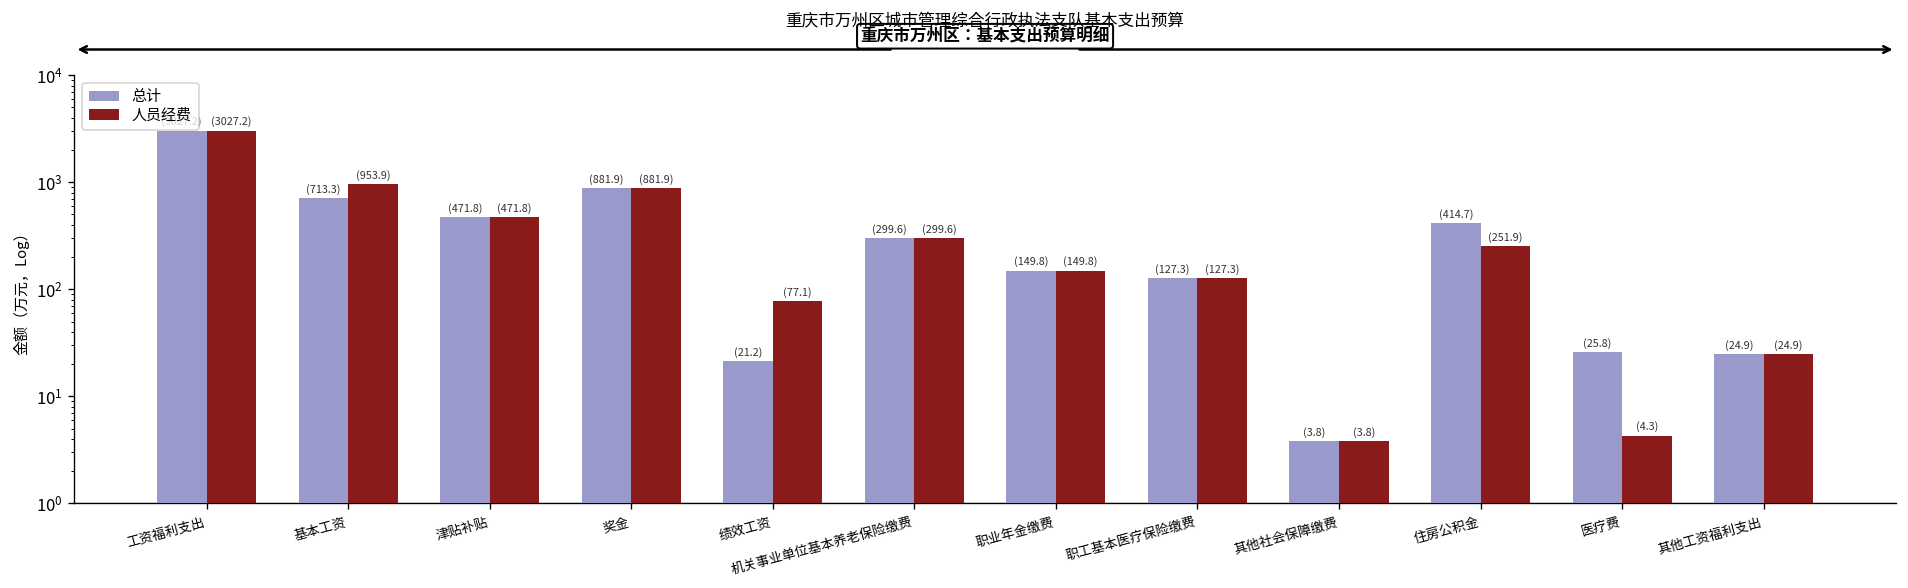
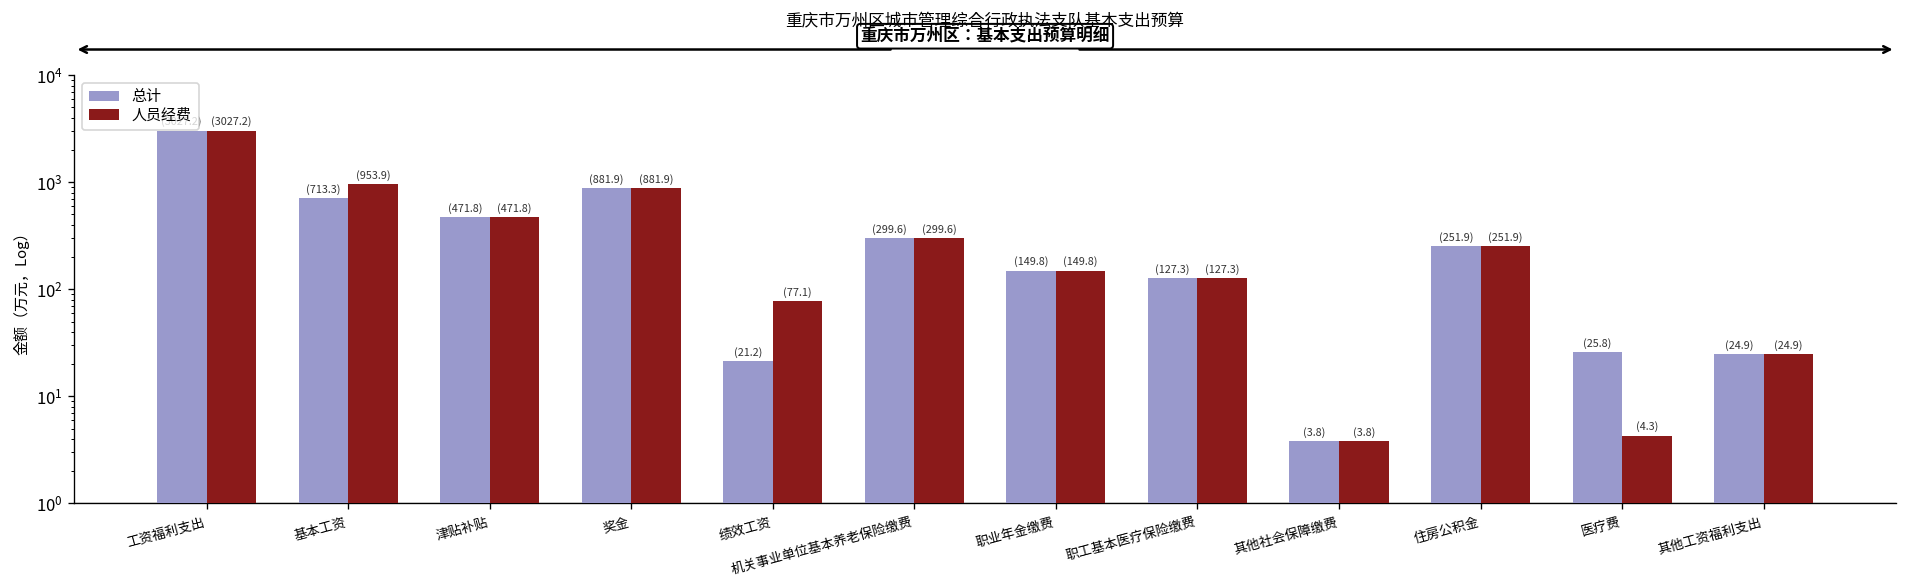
总计, 住房公积金: (414.7) -> (251.9)
